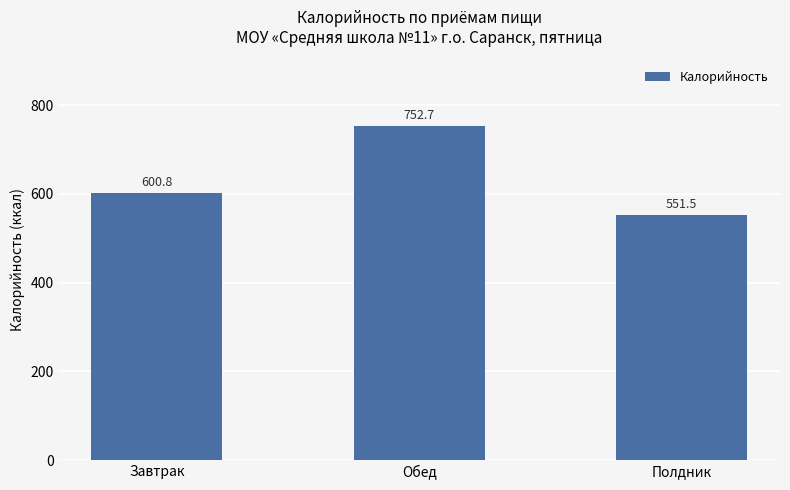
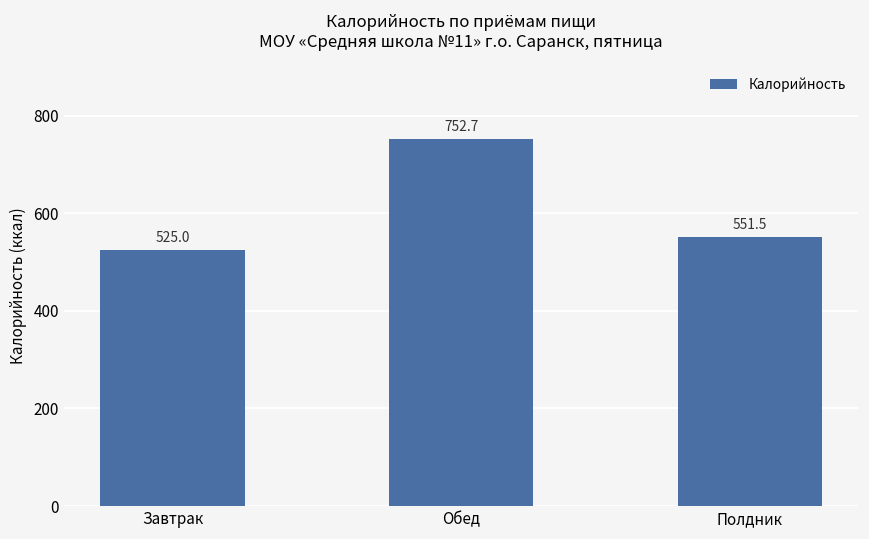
Завтрак: 600.8 -> 525.0
